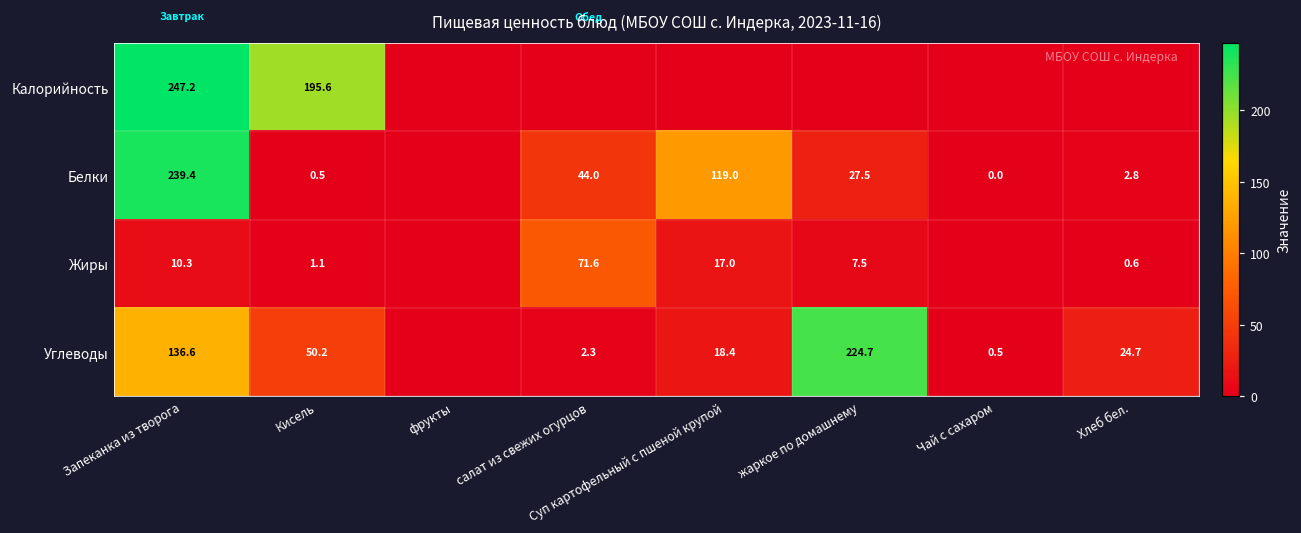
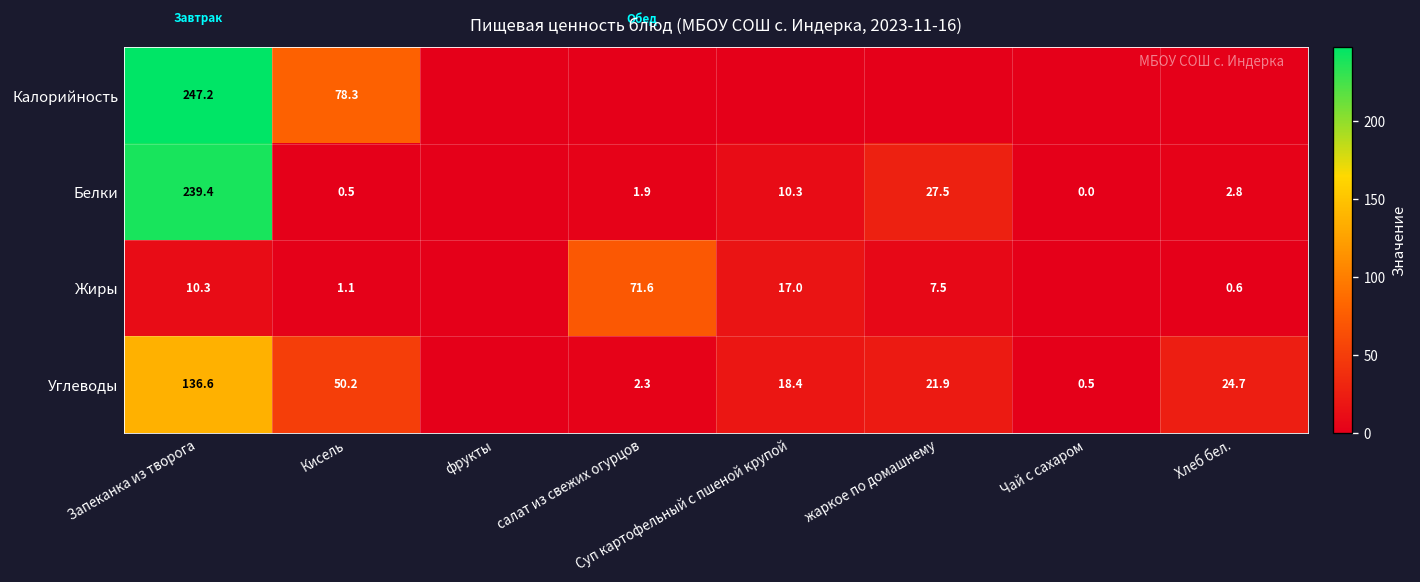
Калорийность, Кисель: 195.6 -> 78.3
Белки, салат из свежих огурцов: 44.0 -> 1.9
Белки, Суп картофельный с пшеной крупой: 119.0 -> 10.3
Углеводы, жаркое по домашнему: 224.7 -> 21.9
